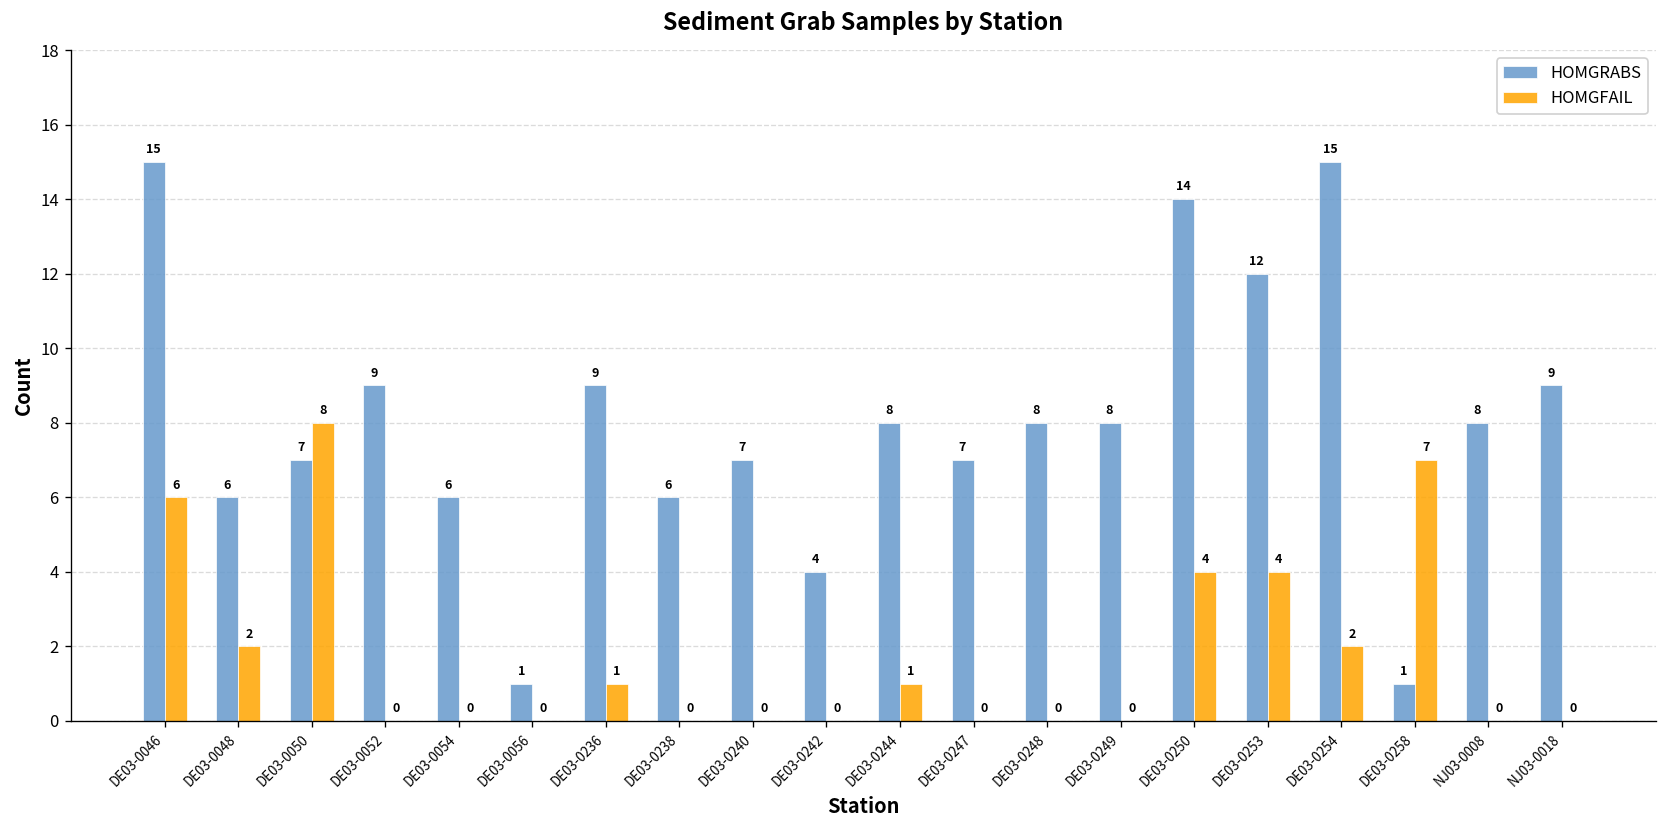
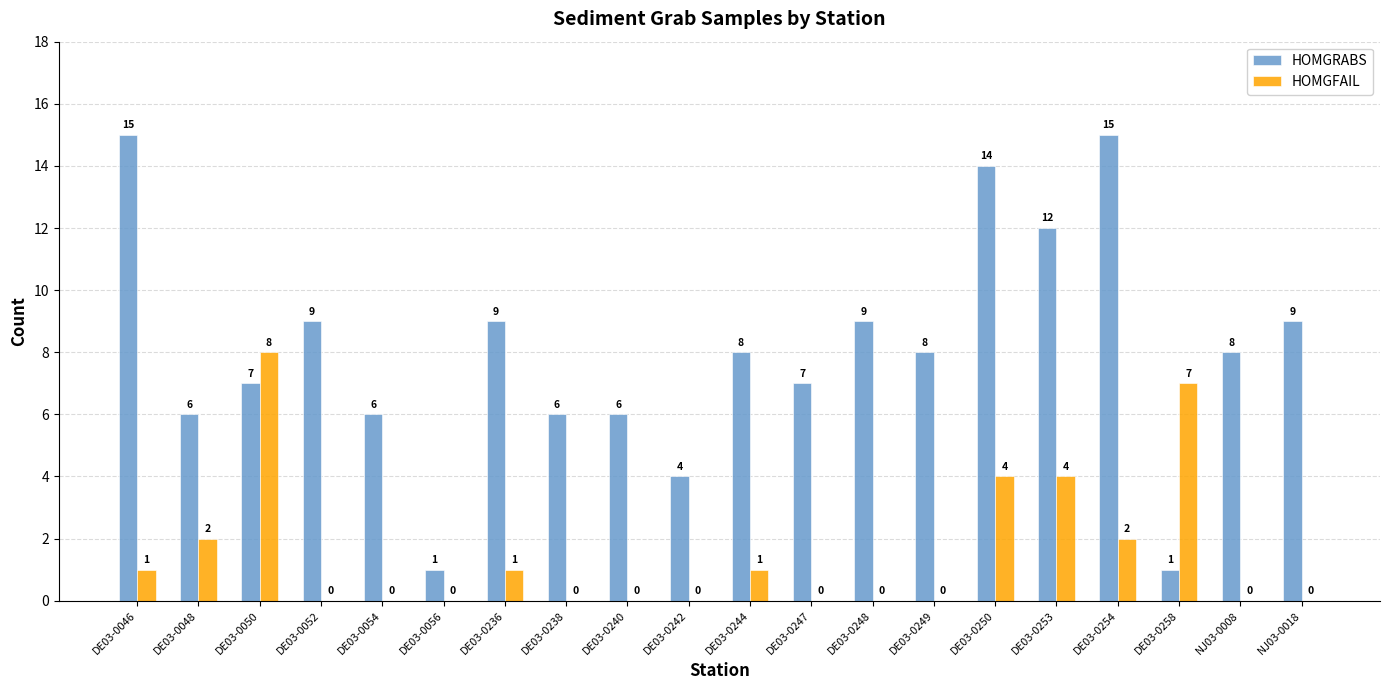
HOMGFAIL, DE03-0046: 6 -> 1
HOMGRABS, DE03-0240: 7 -> 6
HOMGRABS, DE03-0248: 8 -> 9
